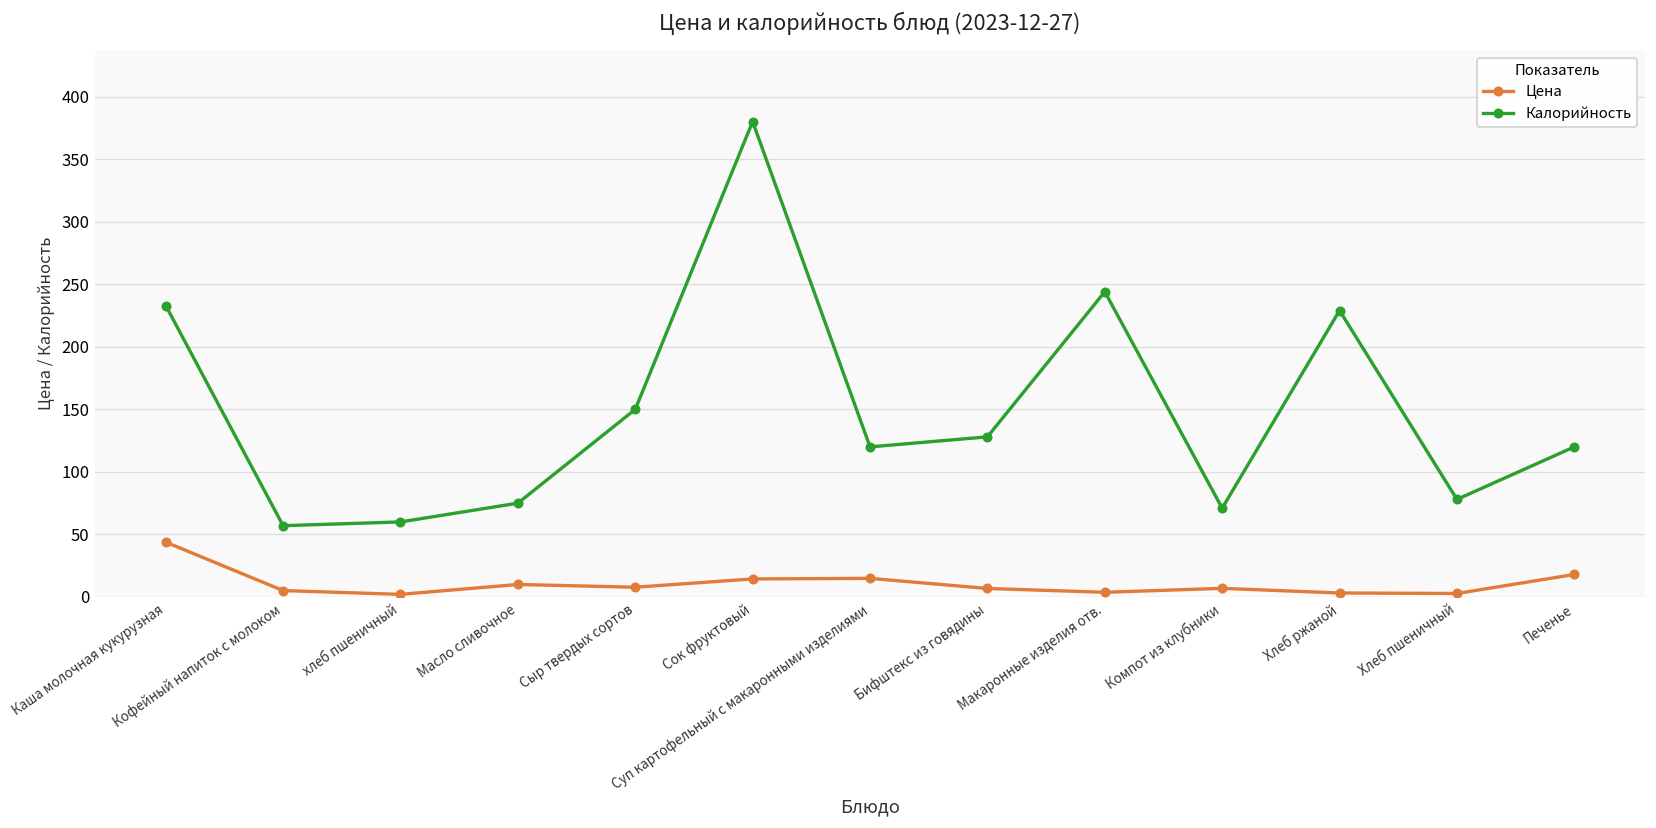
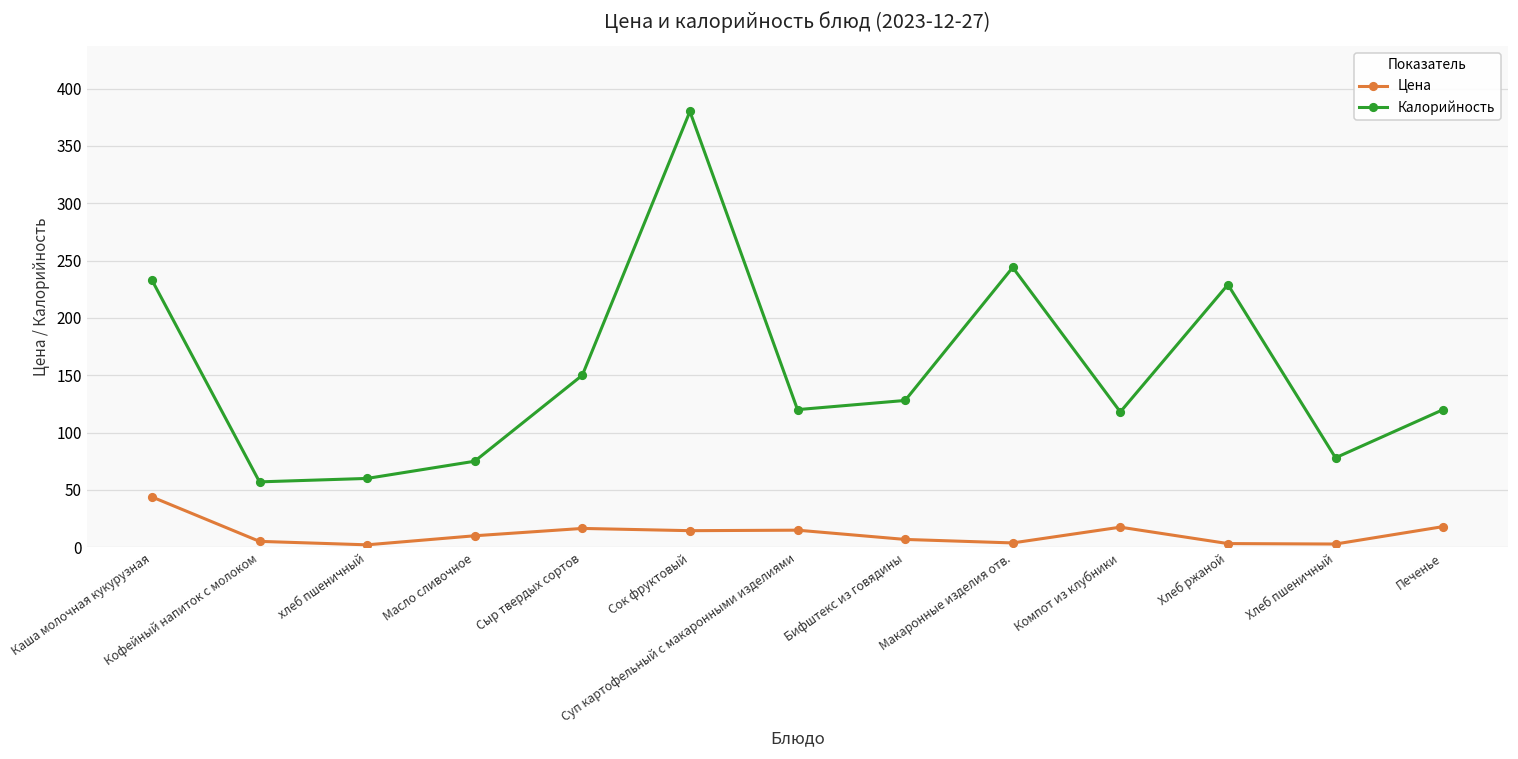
Цена, Сыр твердых сортов: 8 -> 16
Цена, Компот из клубники: 7 -> 18
Калорийность, Компот из клубники: 71 -> 118
